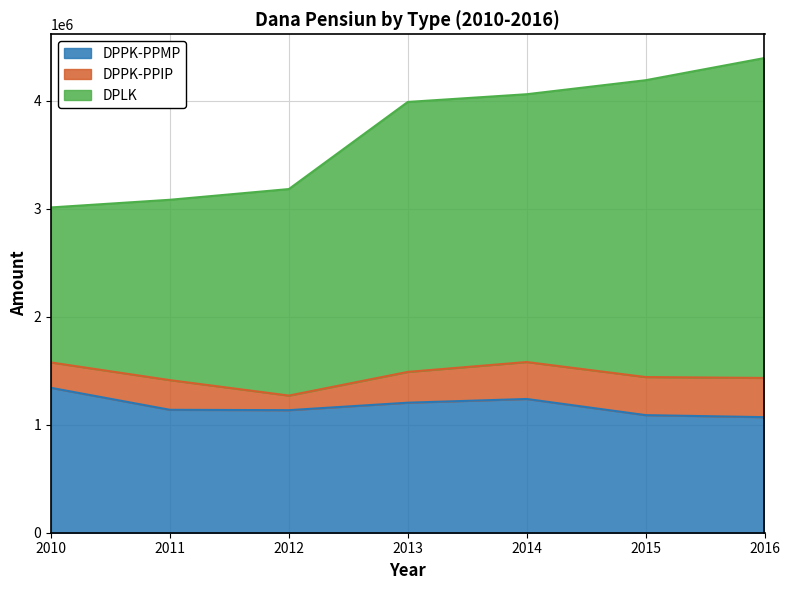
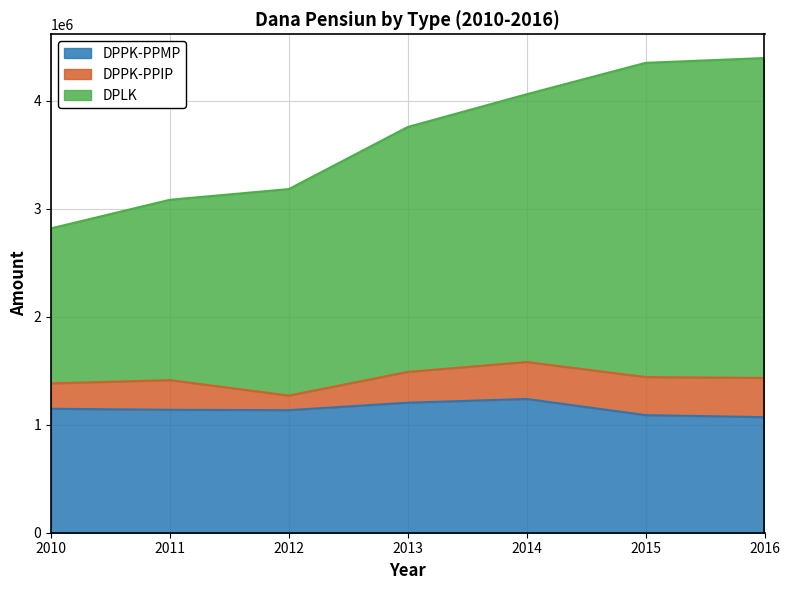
DPPK-PPMP, 2010: 1340000 -> 1150000
DPLK, 2013: 2500000 -> 2270000
DPLK, 2015: 2750000 -> 2910000
